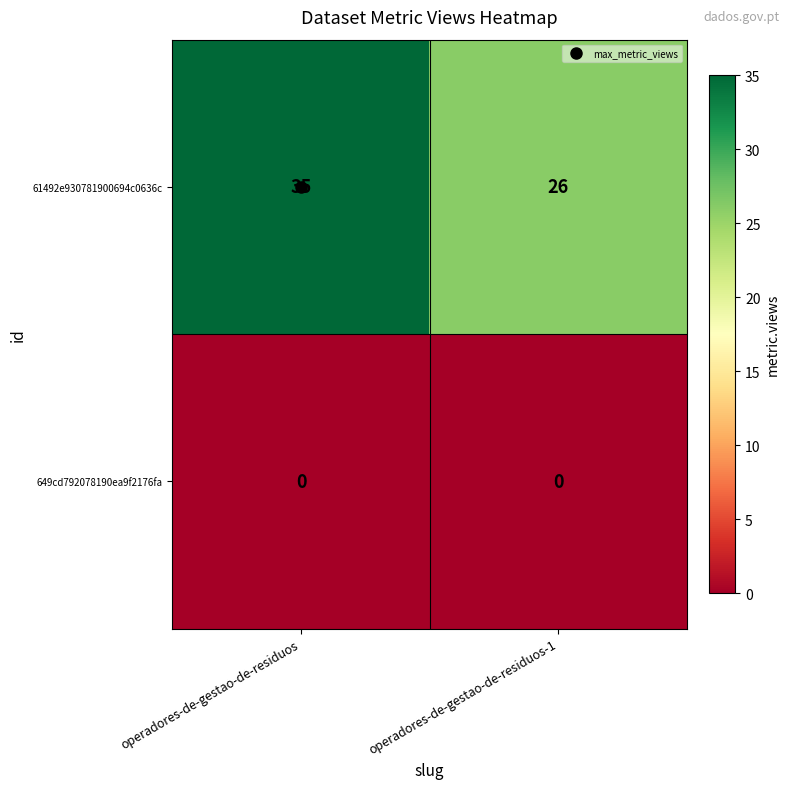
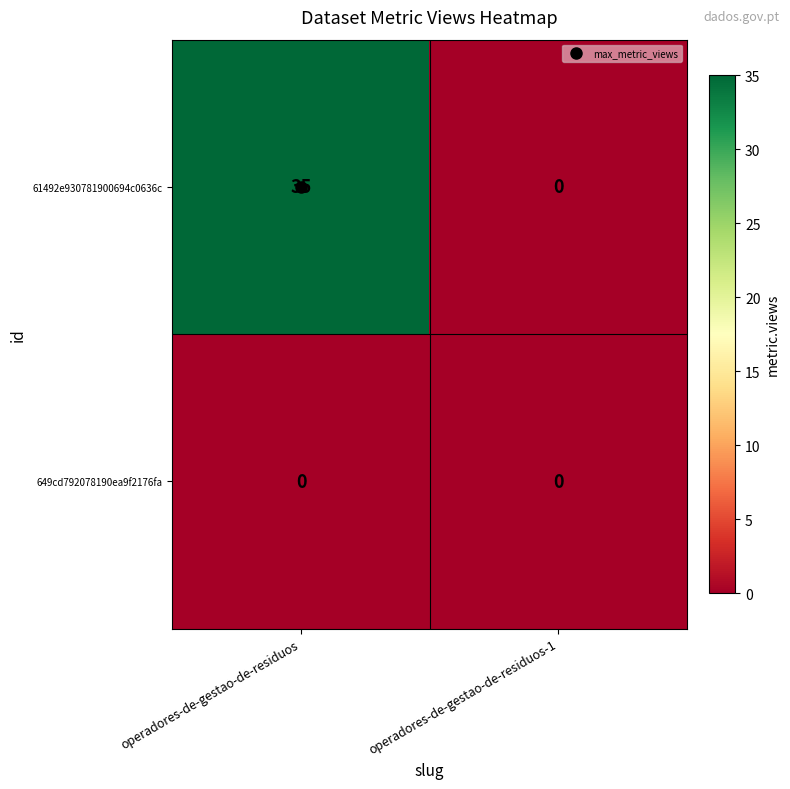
61492e930781900694c0636c, operadores-de-gestao-de-residuos-1: 26 -> 0
